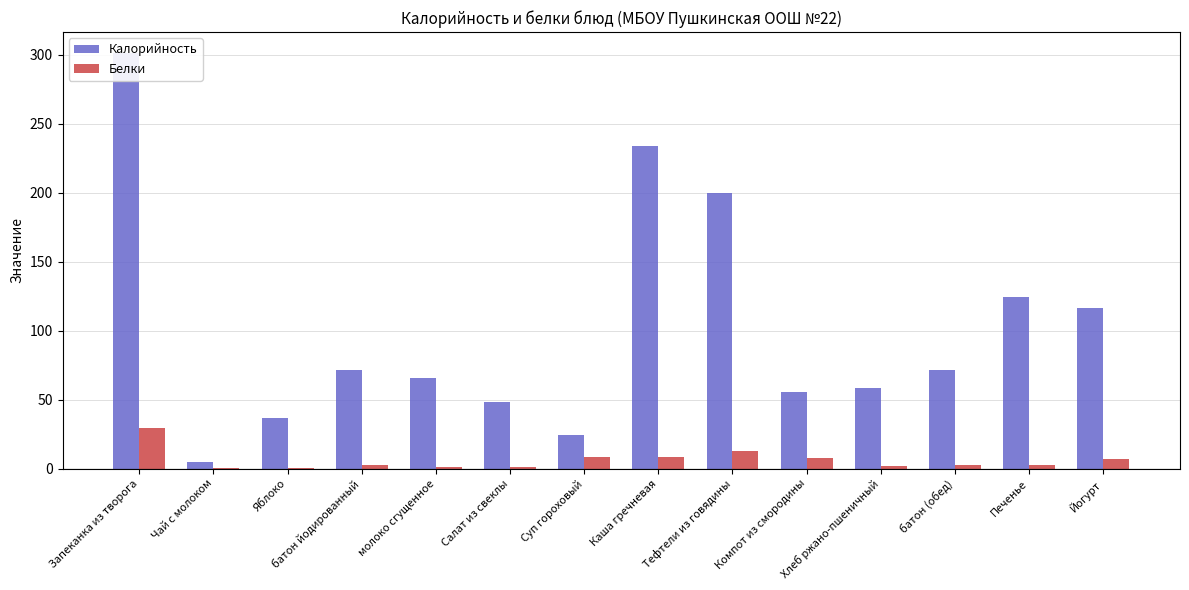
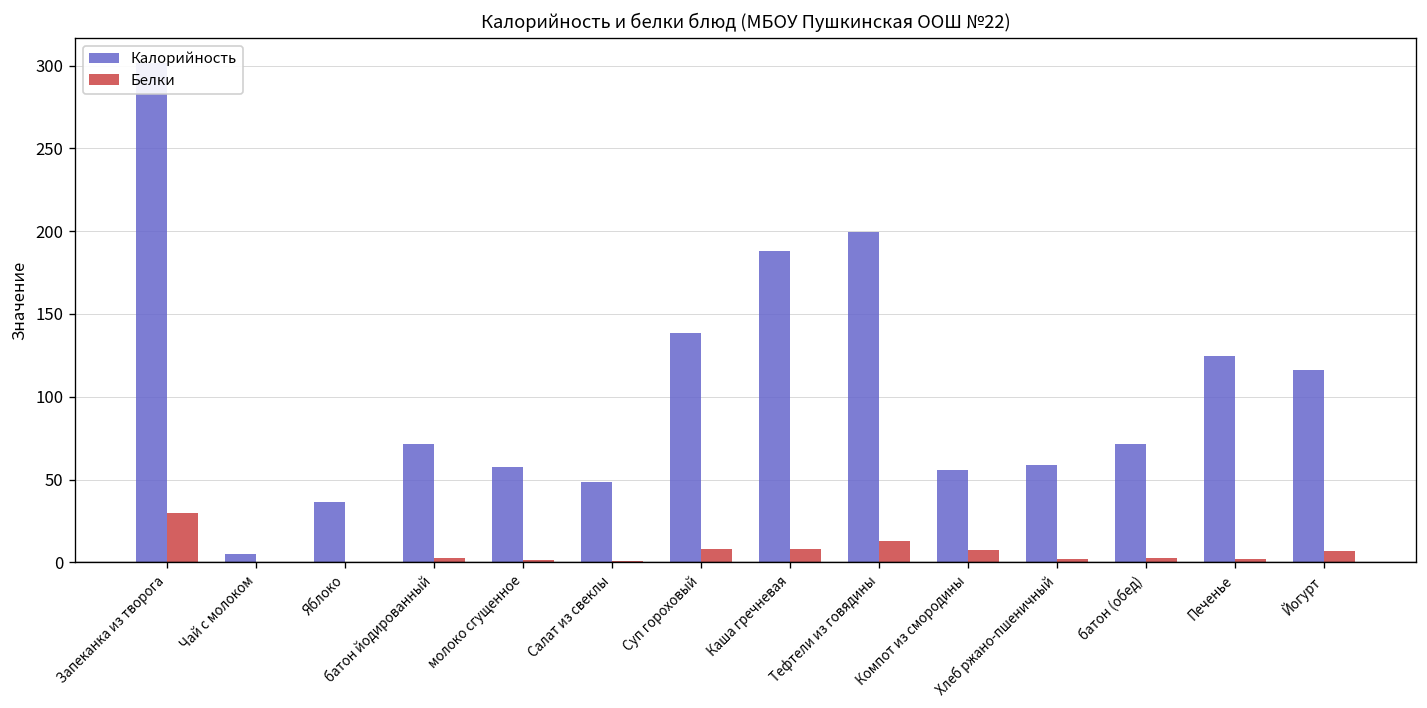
Калорийность, молоко сгущенное: 66 -> 57
Калорийность, Суп гороховый: 25 -> 139
Калорийность, Каша гречневая: 234 -> 188
